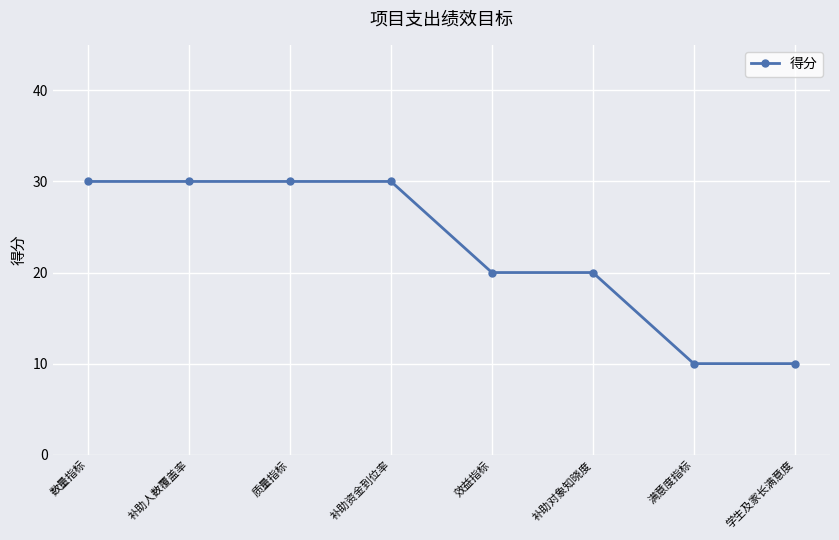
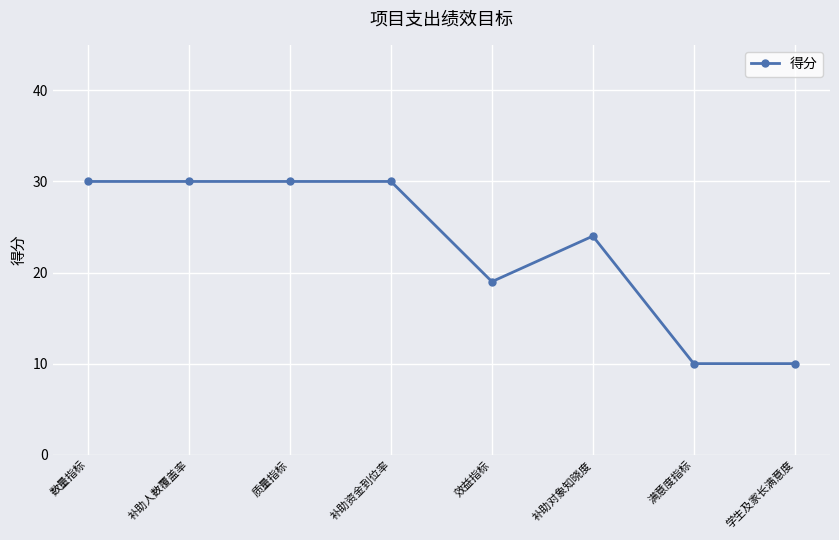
效益指标: 20 -> 19
补助对象知晓度: 20 -> 24
